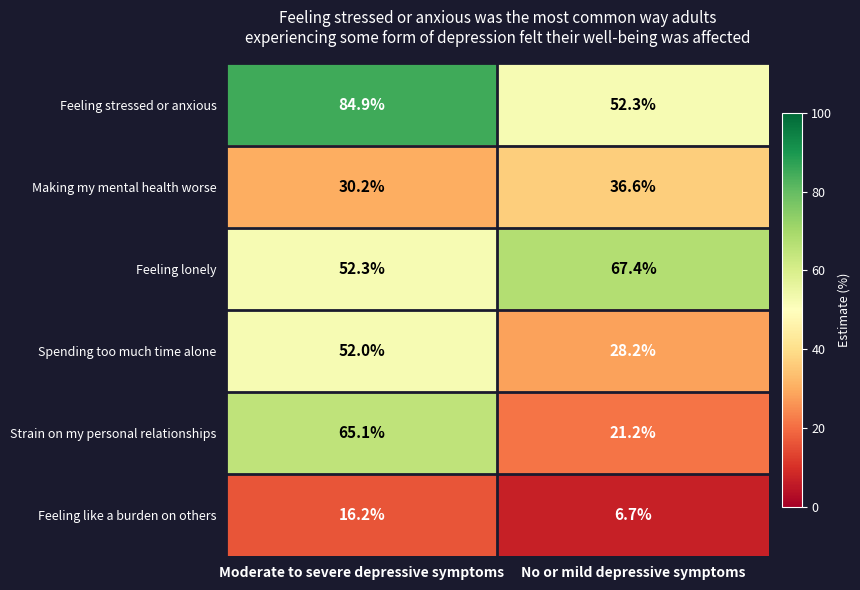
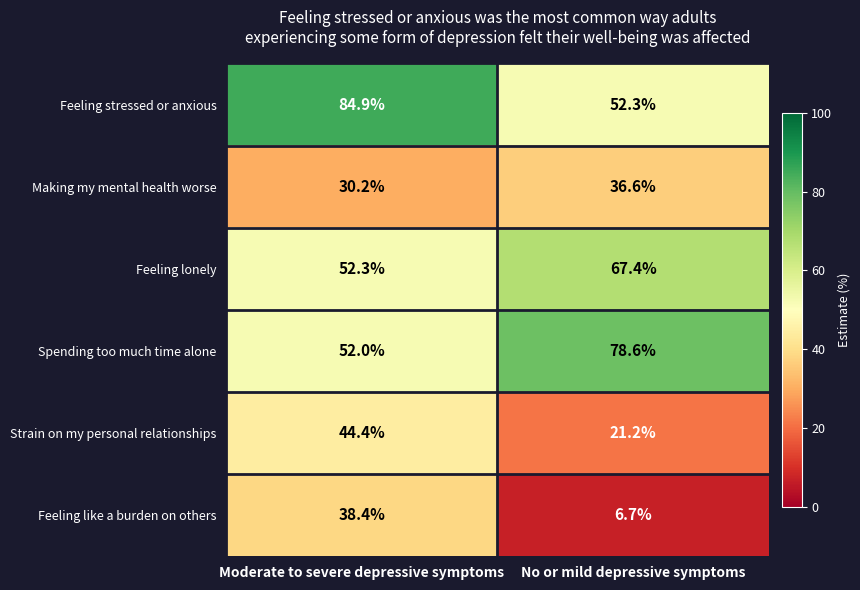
Spending too much time alone, No or mild depressive symptoms: 28.2% -> 78.6%
Strain on my personal relationships, Moderate to severe depressive symptoms: 65.1% -> 44.4%
Feeling like a burden on others, Moderate to severe depressive symptoms: 16.2% -> 38.4%
